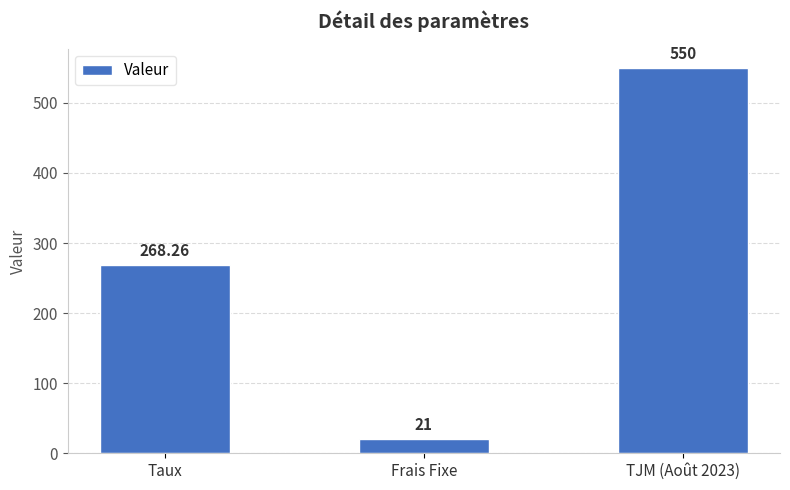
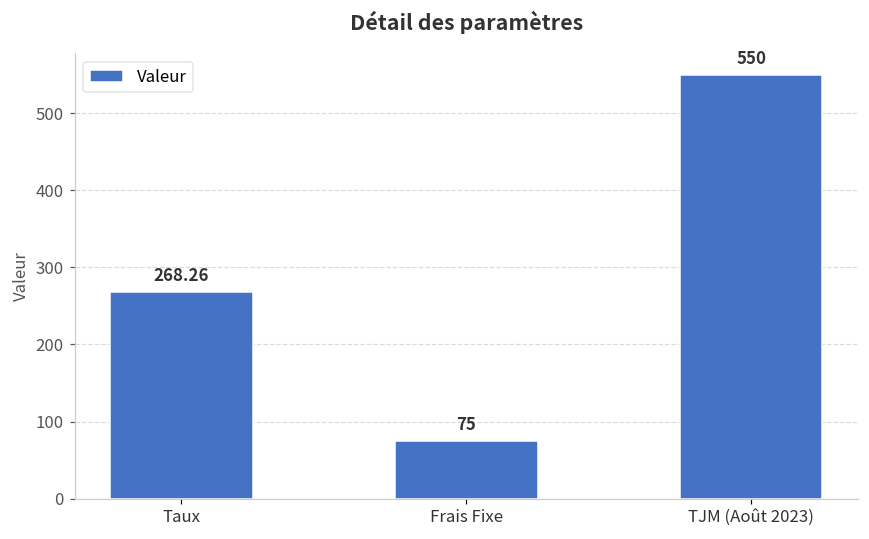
Frais Fixe: 21 -> 75
